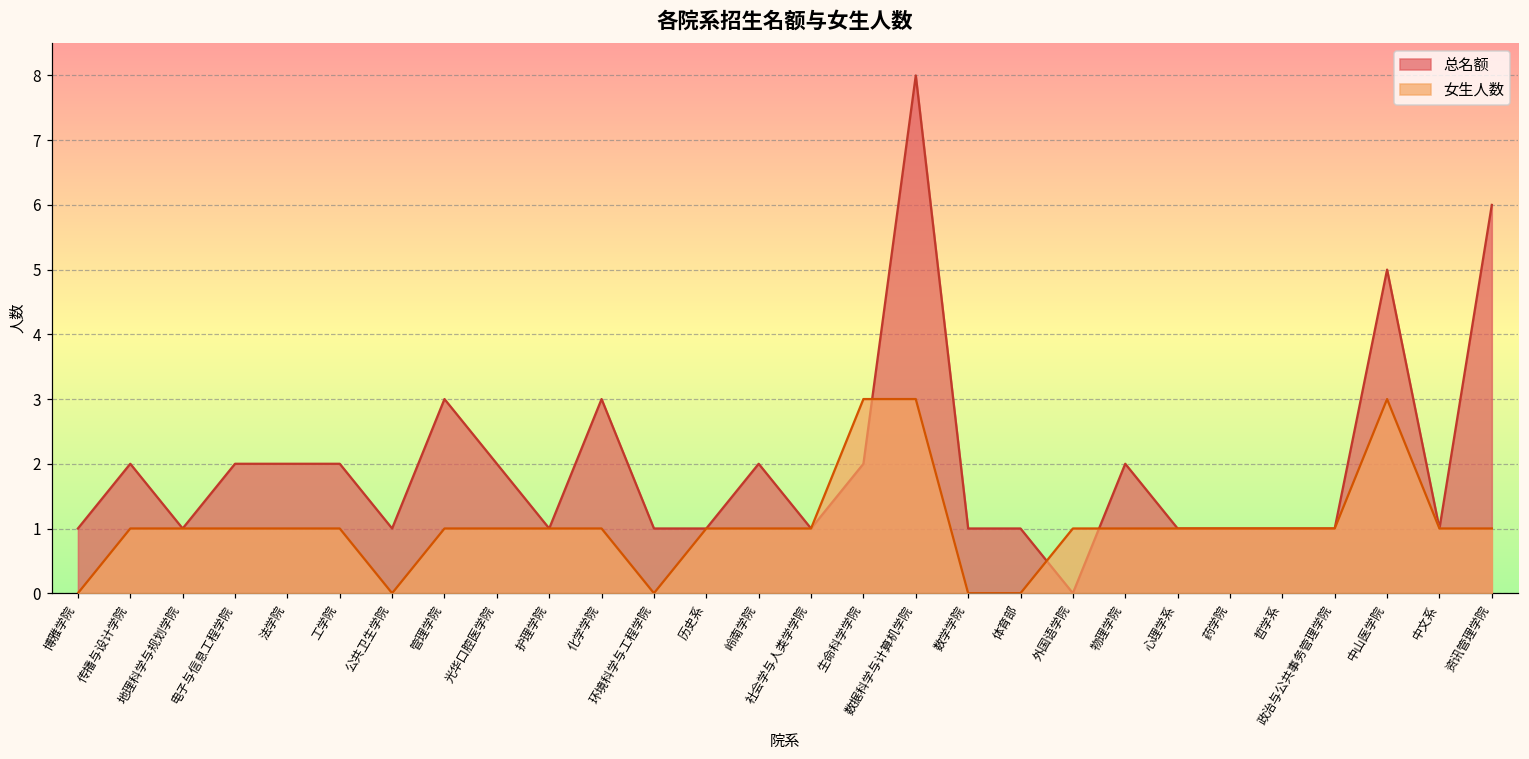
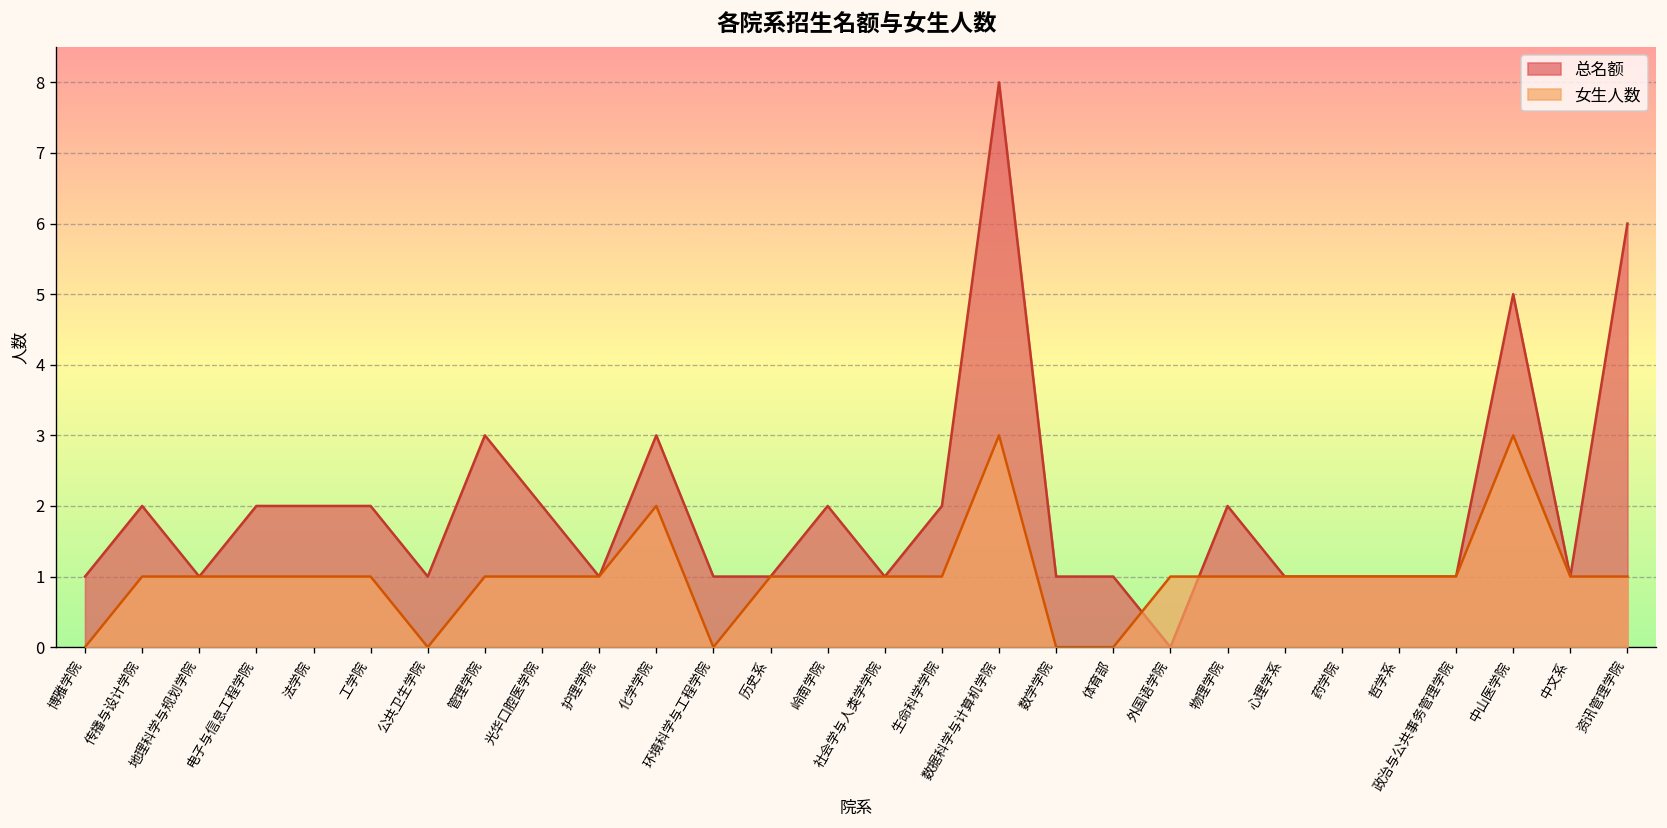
女生人数, 化学学院: 1 -> 2
女生人数, 生命科学学院: 3 -> 1
